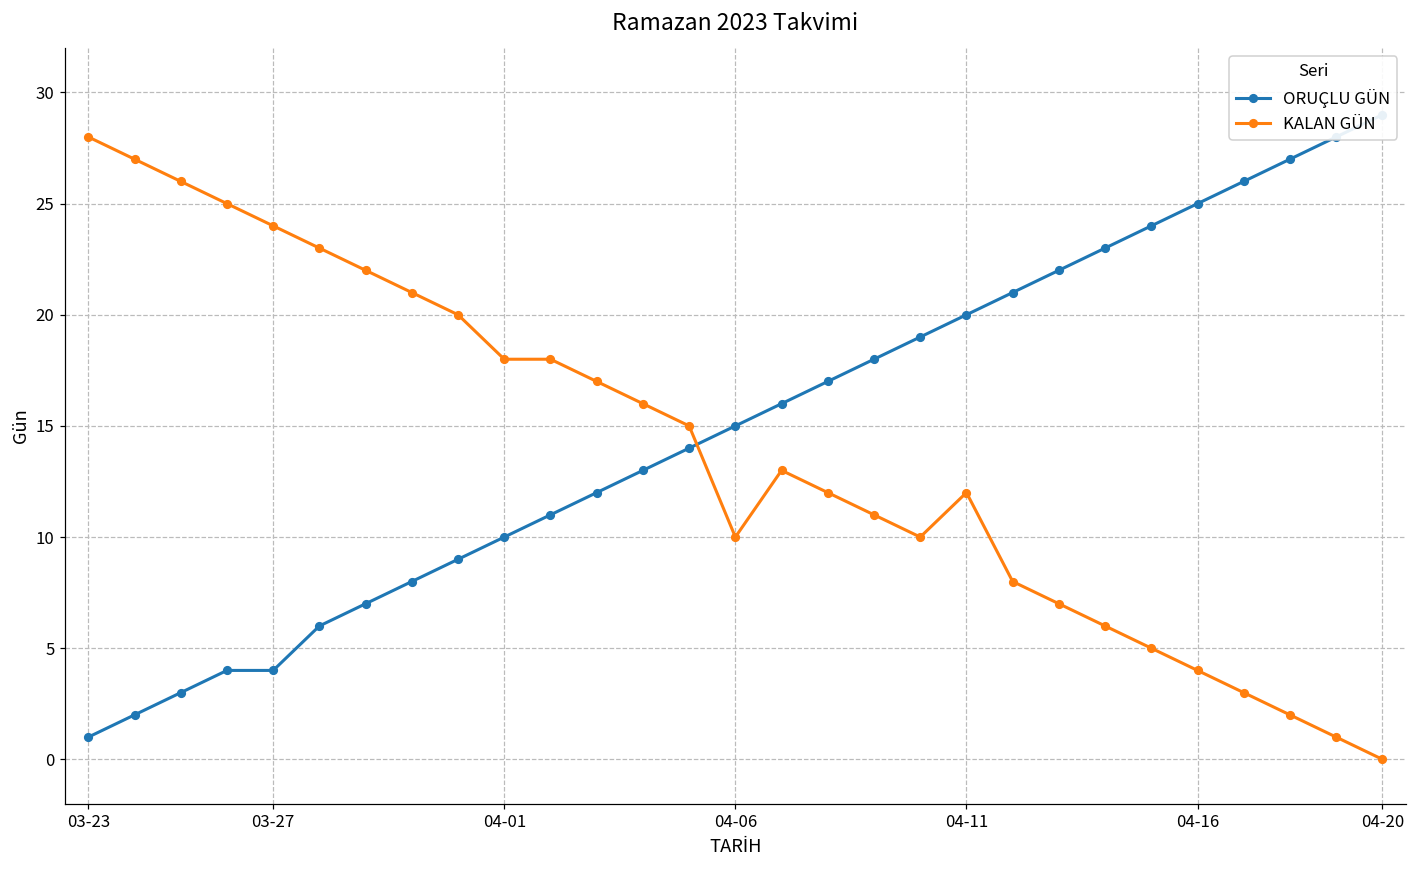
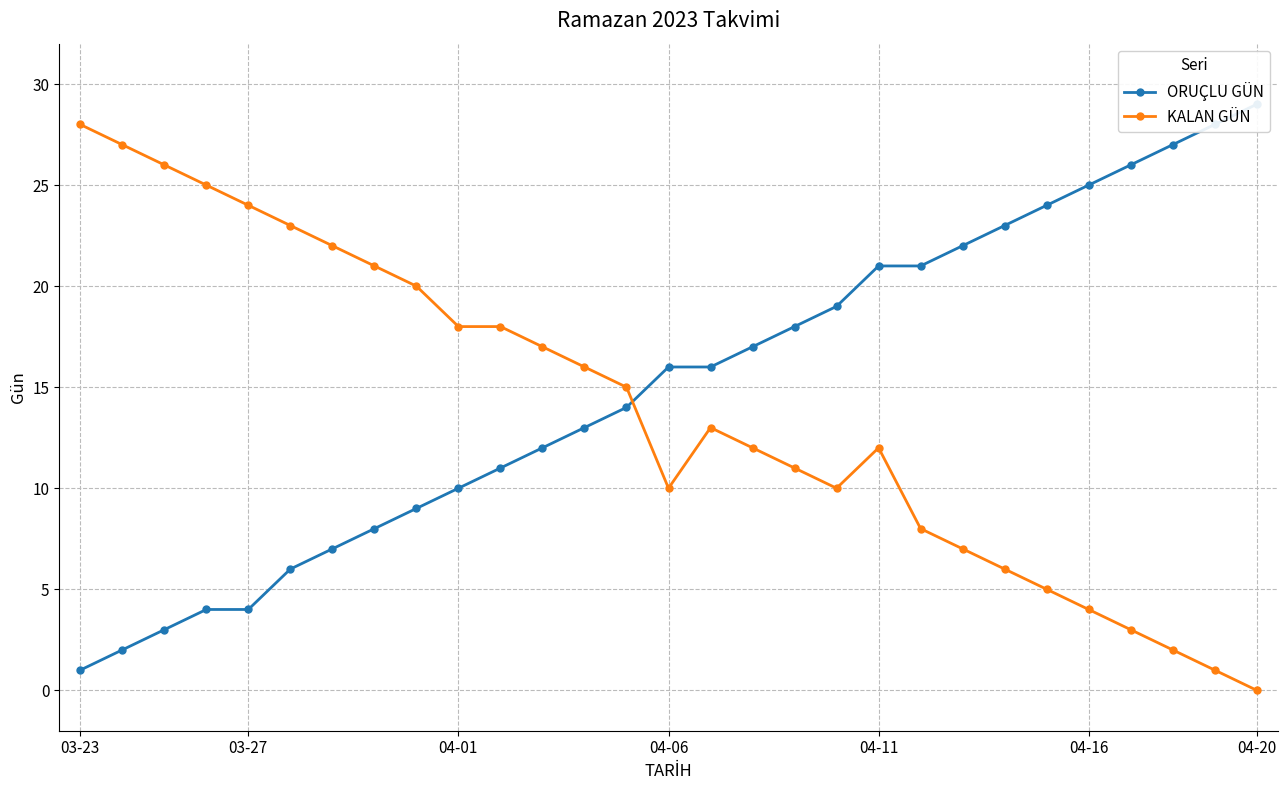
ORUÇLU GÜN, 04-06: 15 -> 16
ORUÇLU GÜN, 04-11: 20 -> 21
